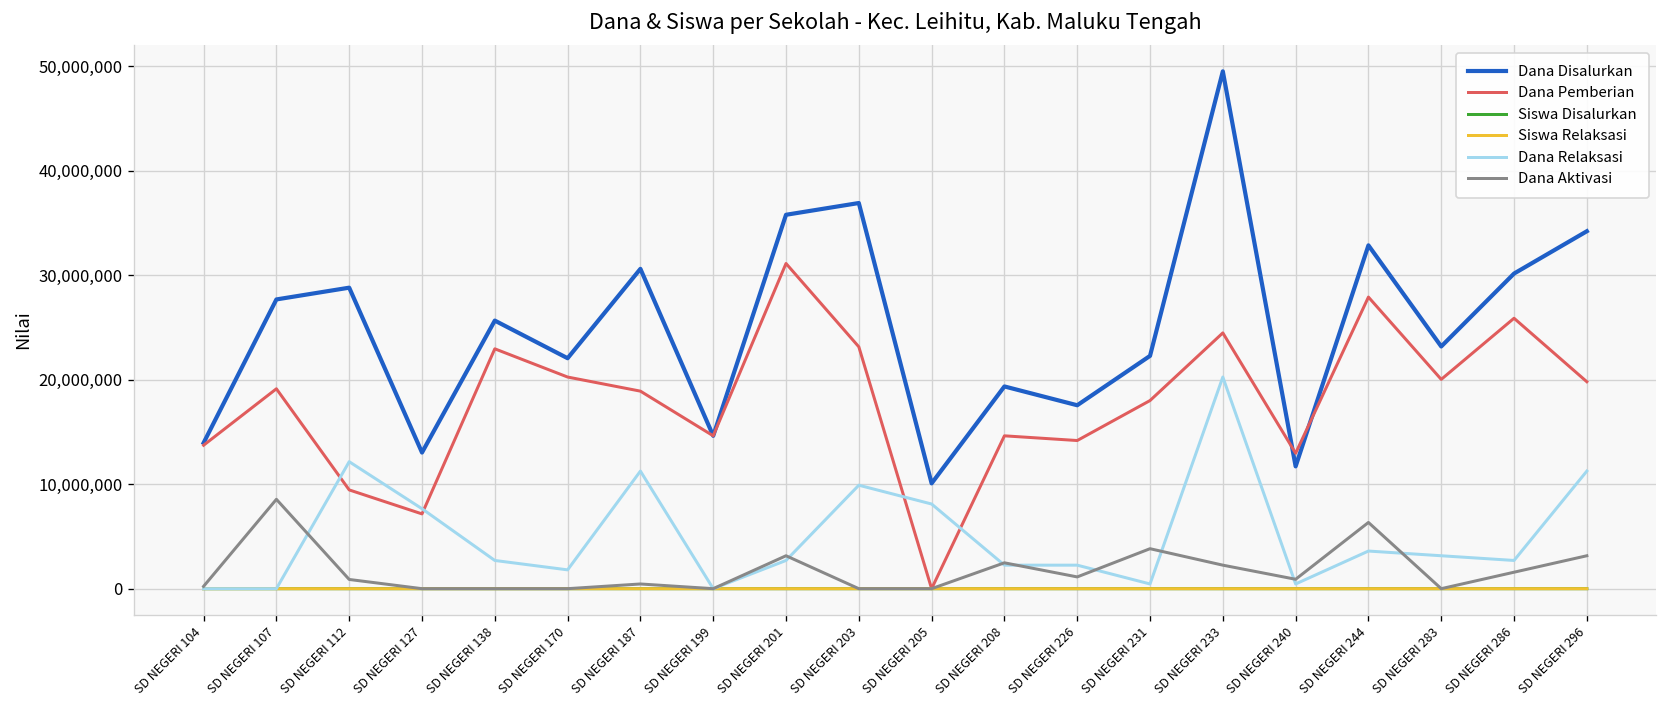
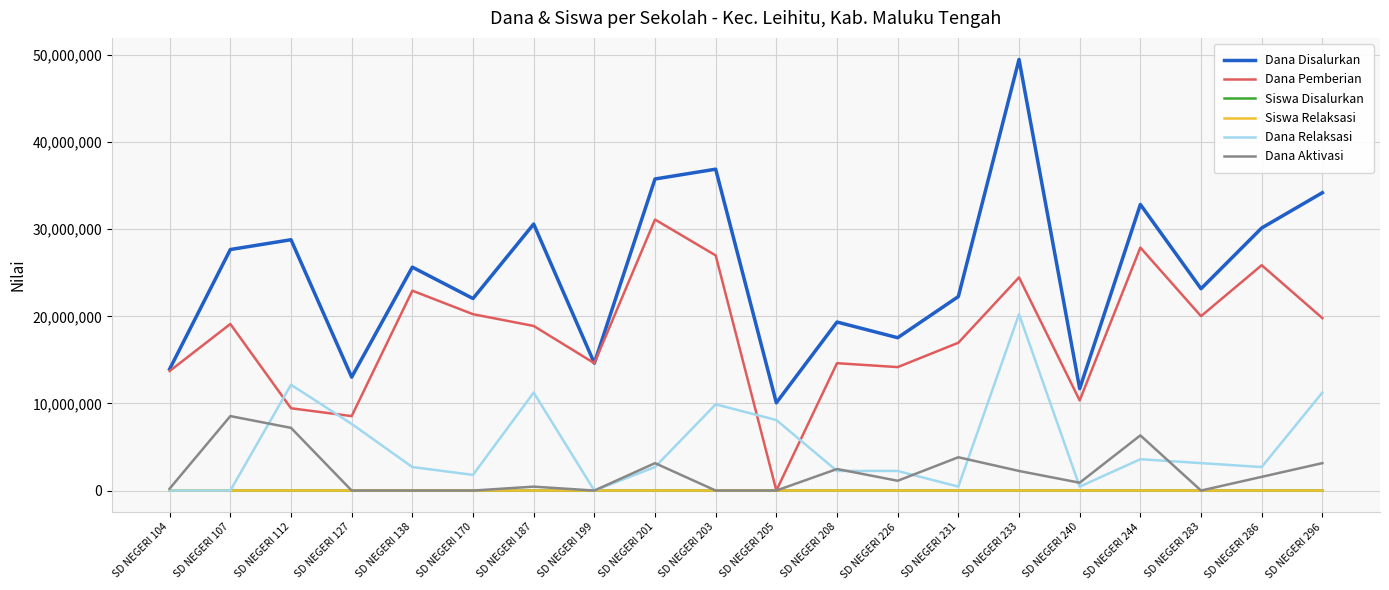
Dana Aktivasi, SD NEGERI 112: 1,000,000 -> 7,000,000
Dana Pemberian, SD NEGERI 127: 7,000,000 -> 9,000,000
Dana Pemberian, SD NEGERI 203: 23,000,000 -> 27,000,000
Dana Pemberian, SD NEGERI 231: 18,000,000 -> 17,000,000
Dana Pemberian, SD NEGERI 240: 13,000,000 -> 10,000,000
